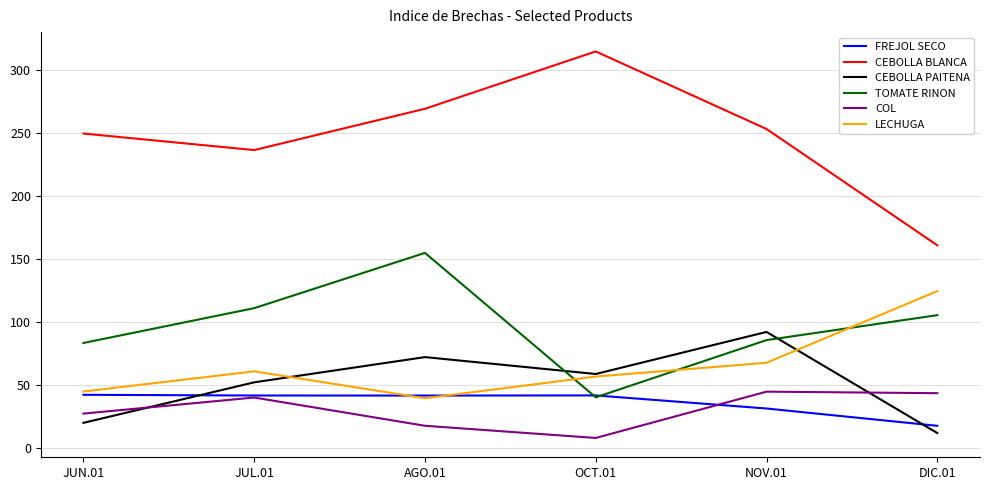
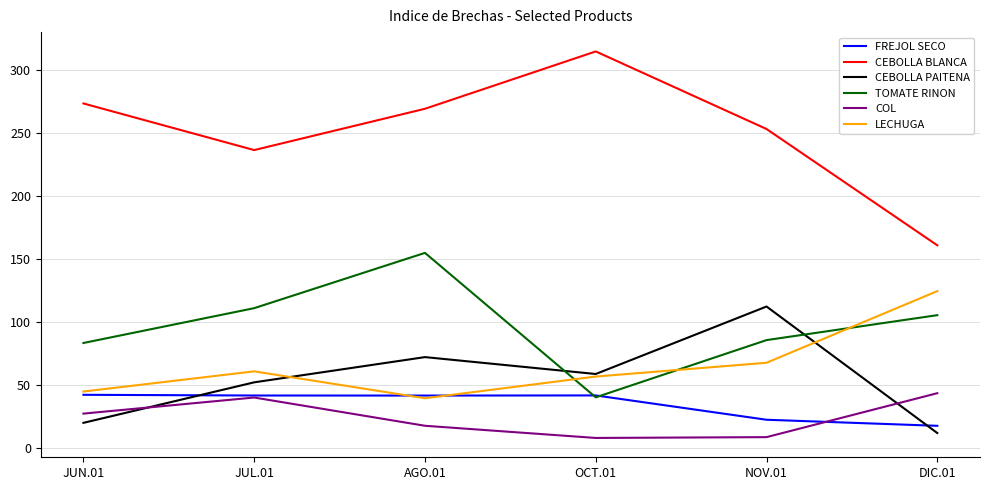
CEBOLLA BLANCA, JUN.01: 249 -> 273
FREJOL SECO, NOV.01: 31 -> 22
CEBOLLA PAITENA, NOV.01: 92 -> 112
COL, NOV.01: 45 -> 8
